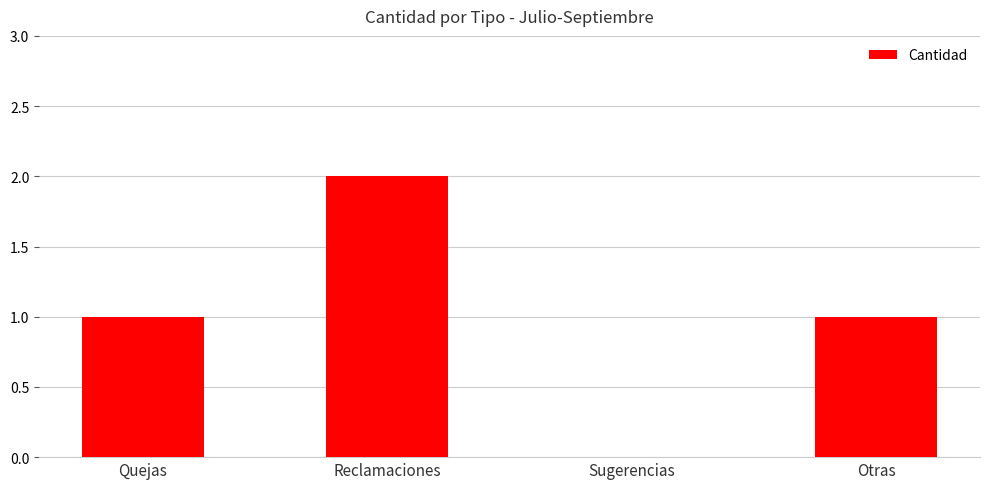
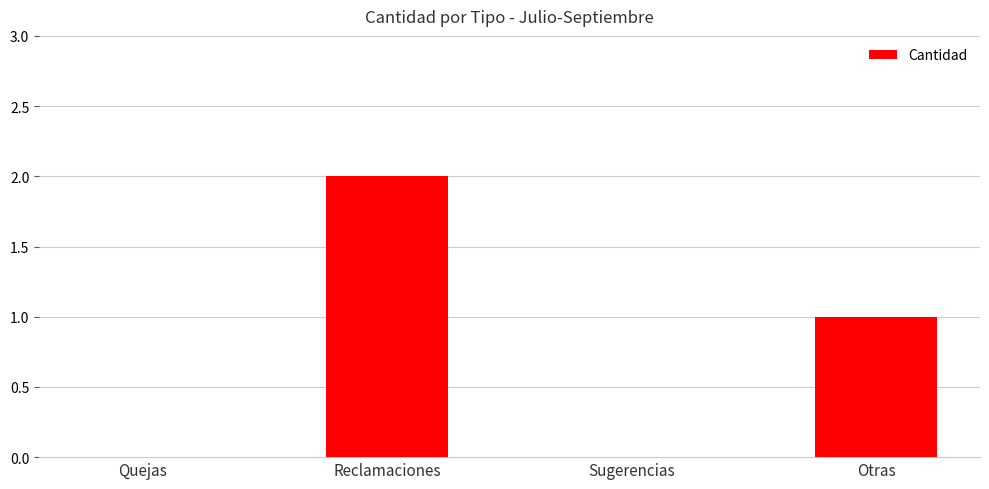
Quejas: 1 -> 0
